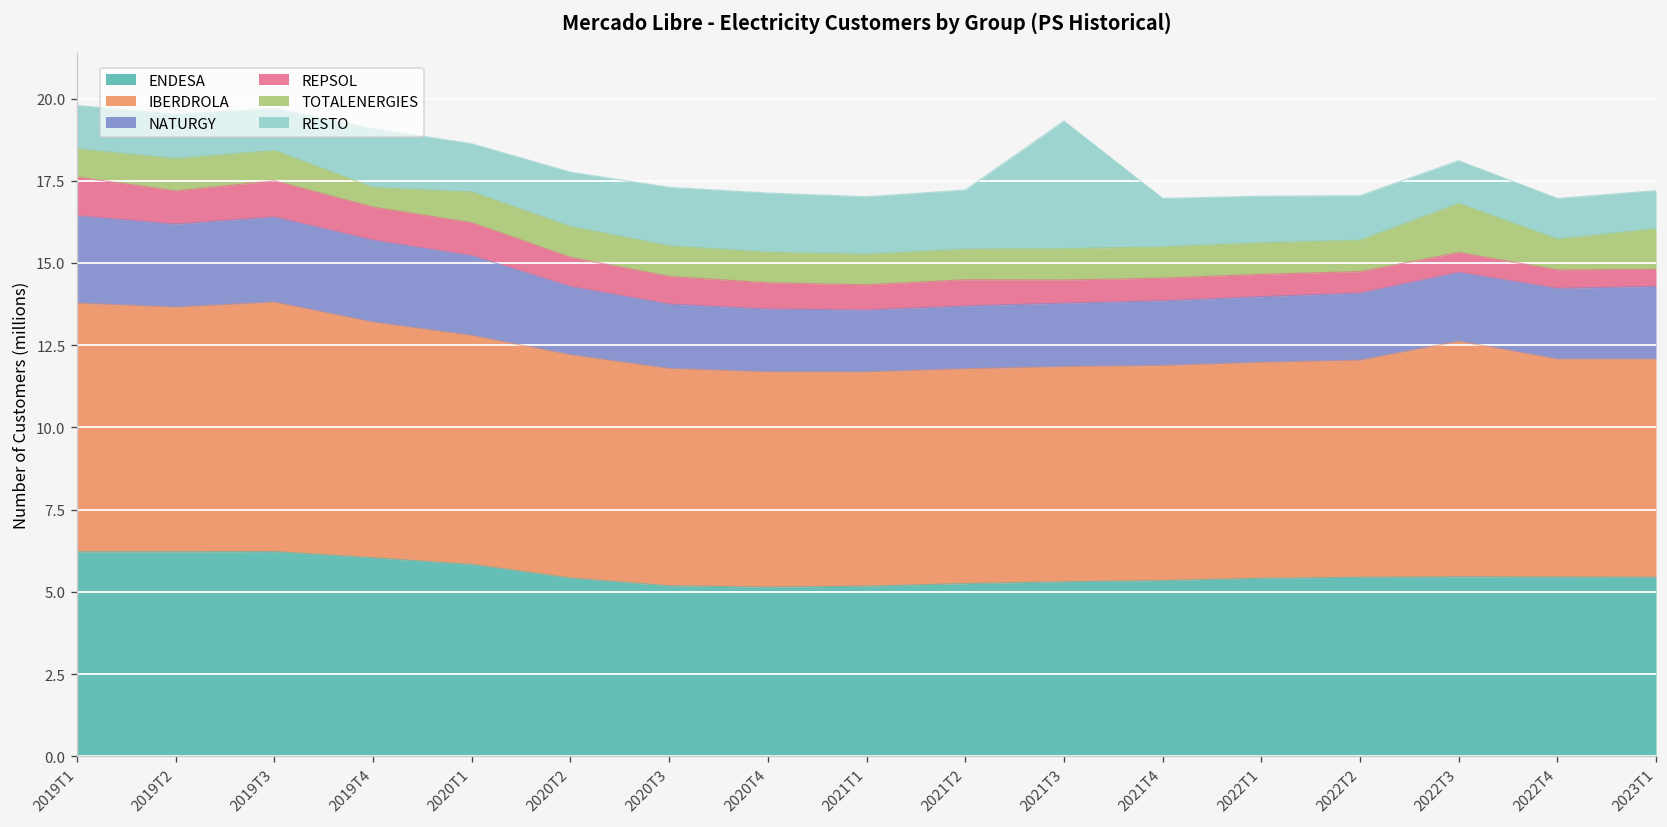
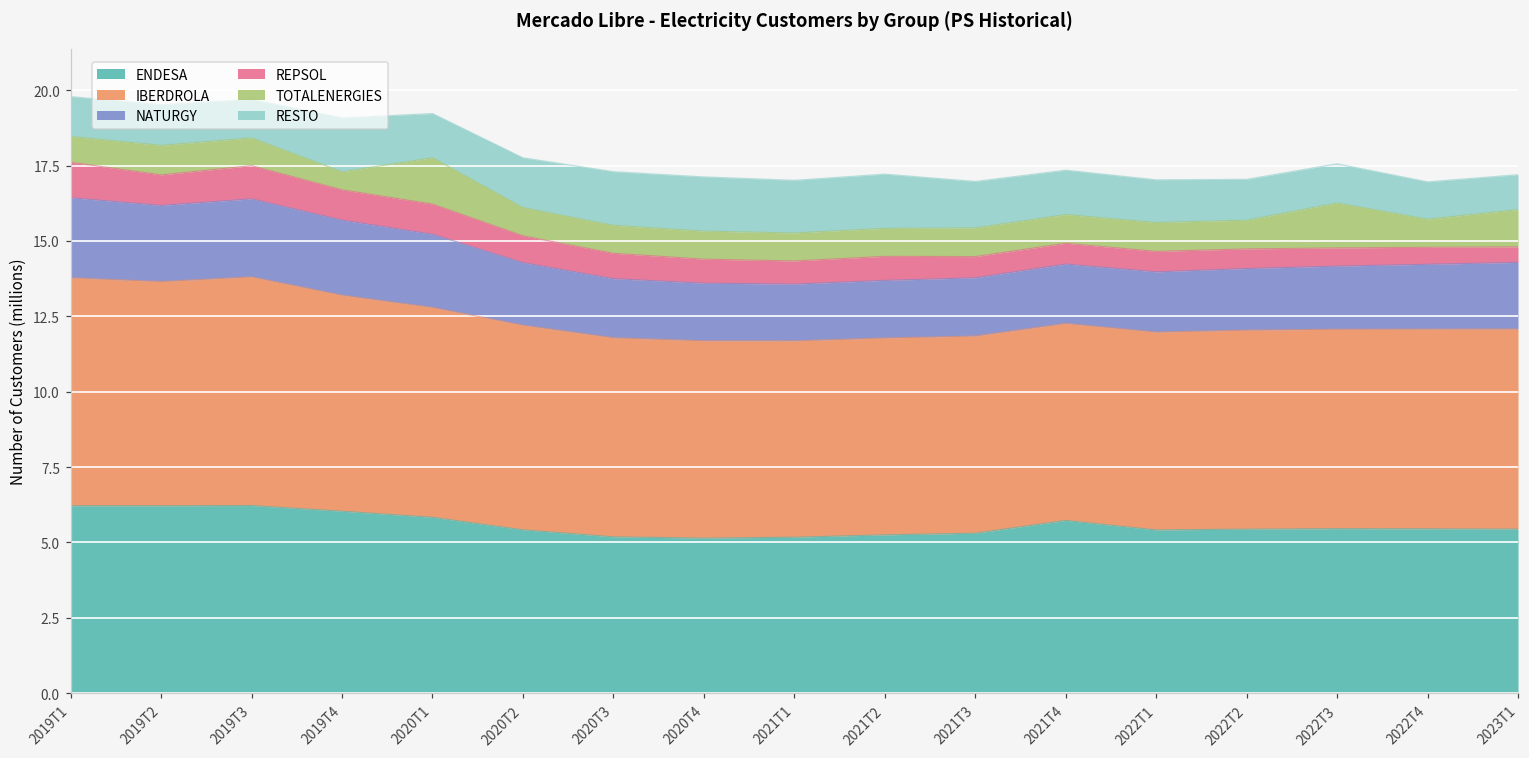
TOTALENERGIES, 2020T1: 0.9 -> 1.5
RESTO, 2021T3: 3.9 -> 1.5
ENDESA, 2021T4: 5.3 -> 5.7
IBERDROLA, 2022T3: 7.2 -> 6.6
